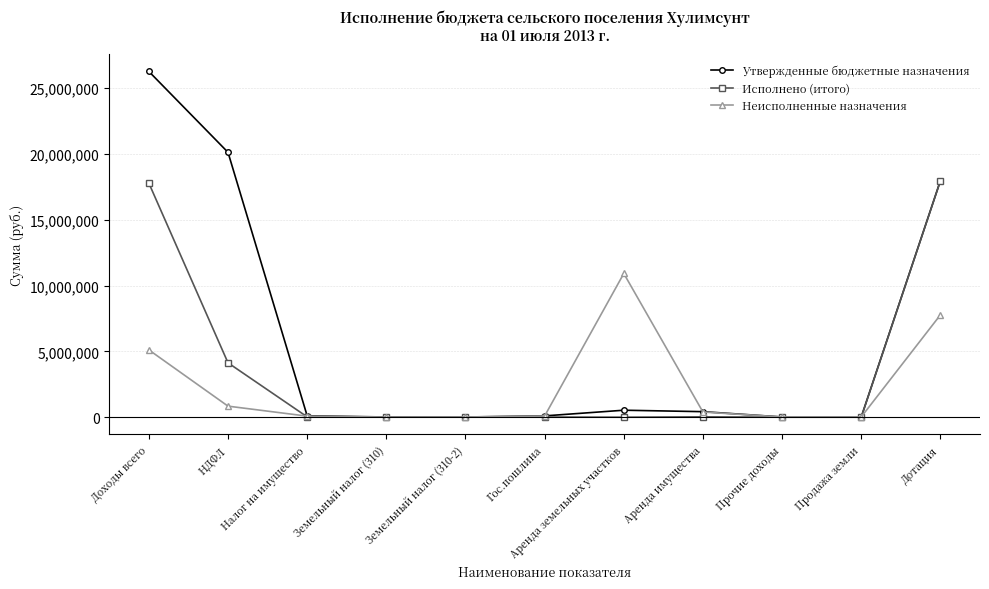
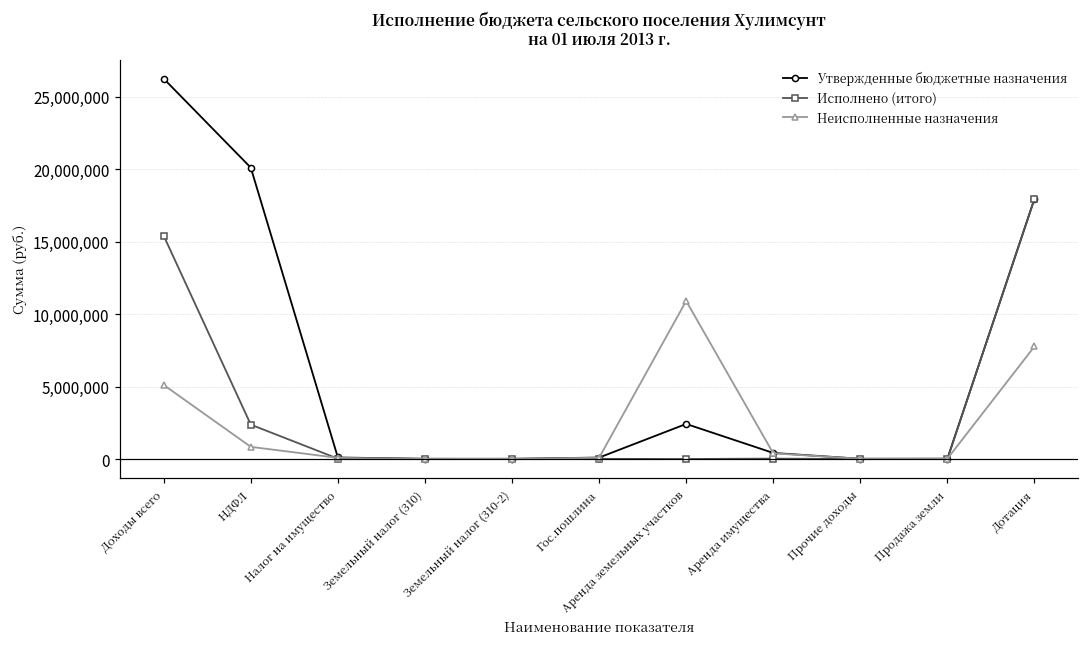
Исполнено (итого), Доходы всего: 17,800,000 -> 15,400,000
Исполнено (итого), НДФЛ: 4,100,000 -> 2,400,000
Утвержденные бюджетные назначения, Аренда земельных участков: 500,000 -> 2,400,000
